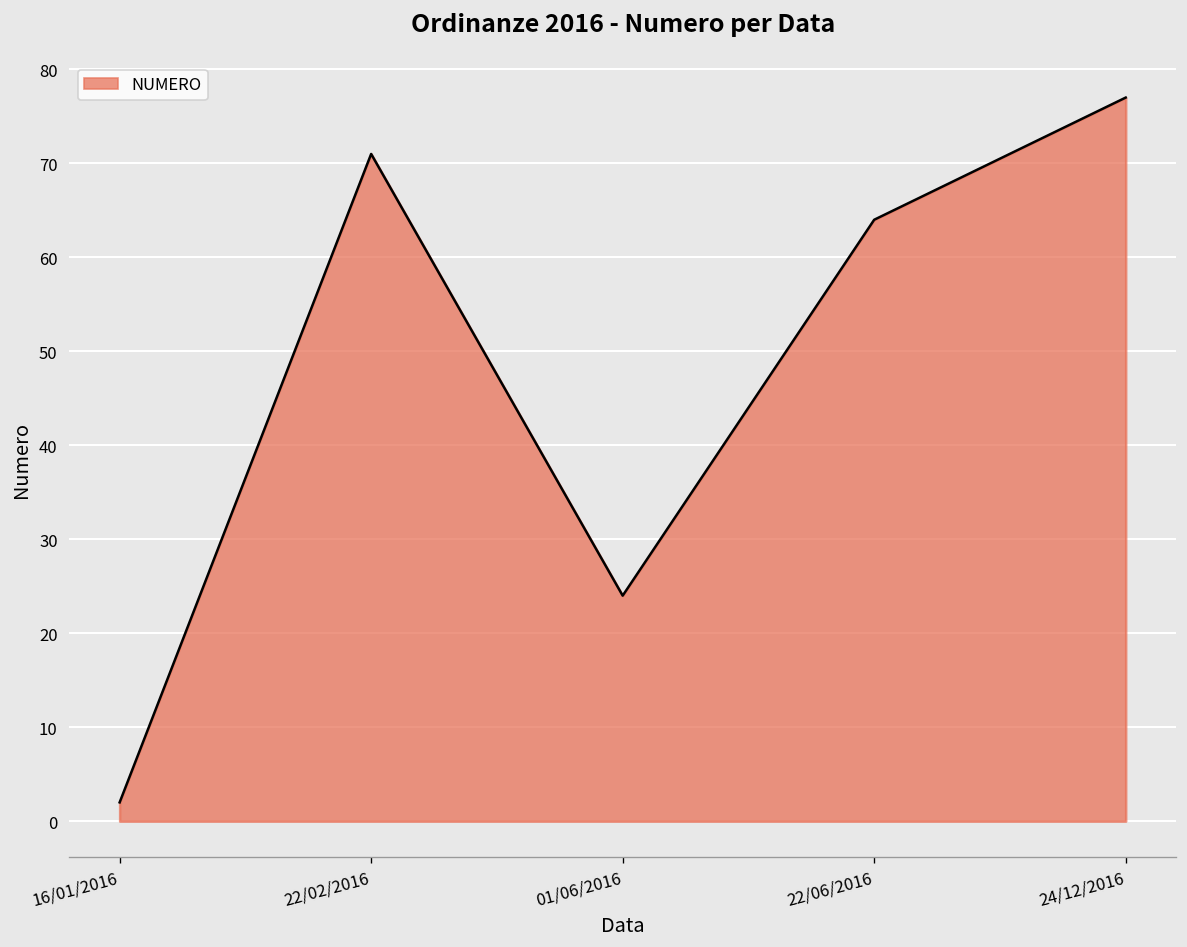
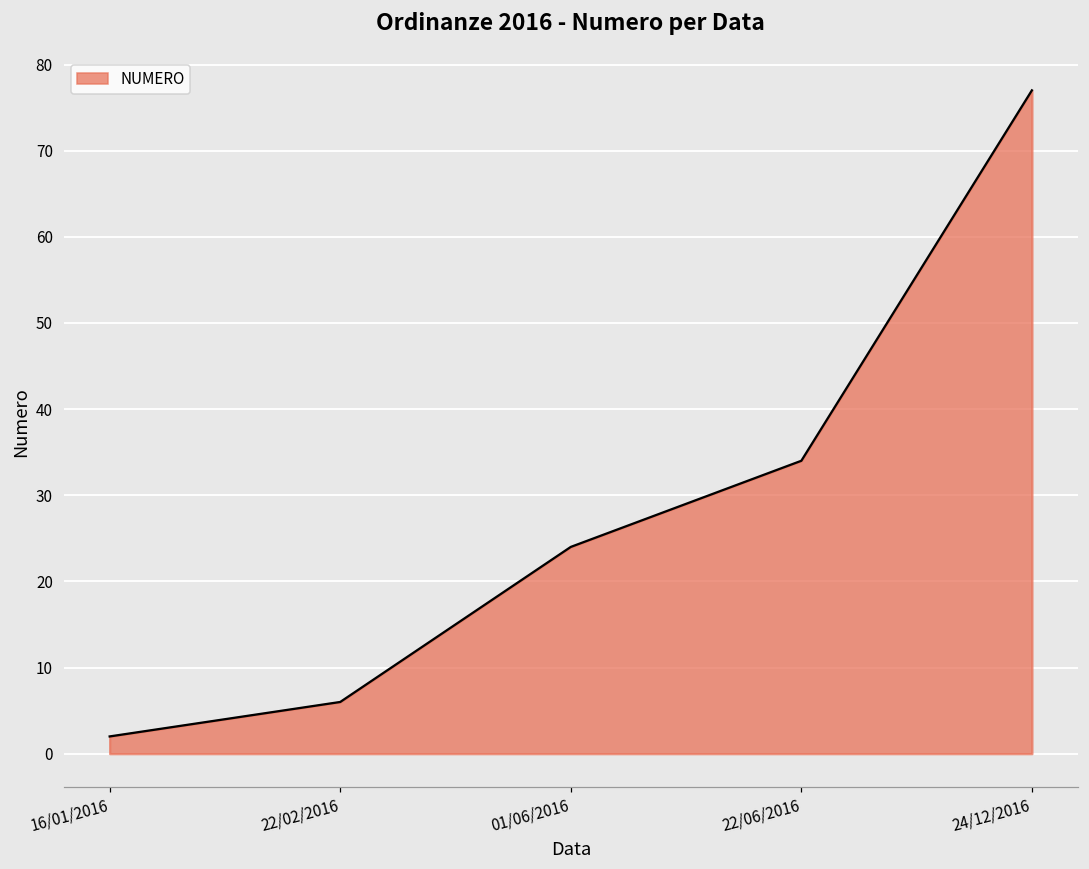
22/02/2016: 71 -> 6
22/06/2016: 64 -> 34
